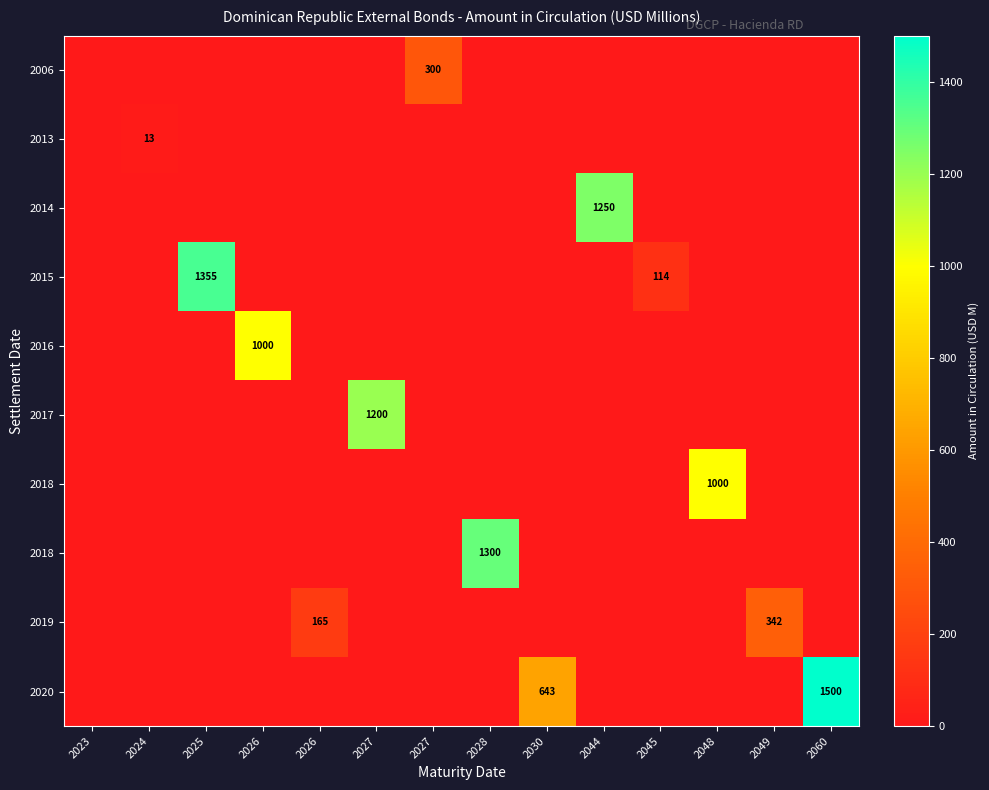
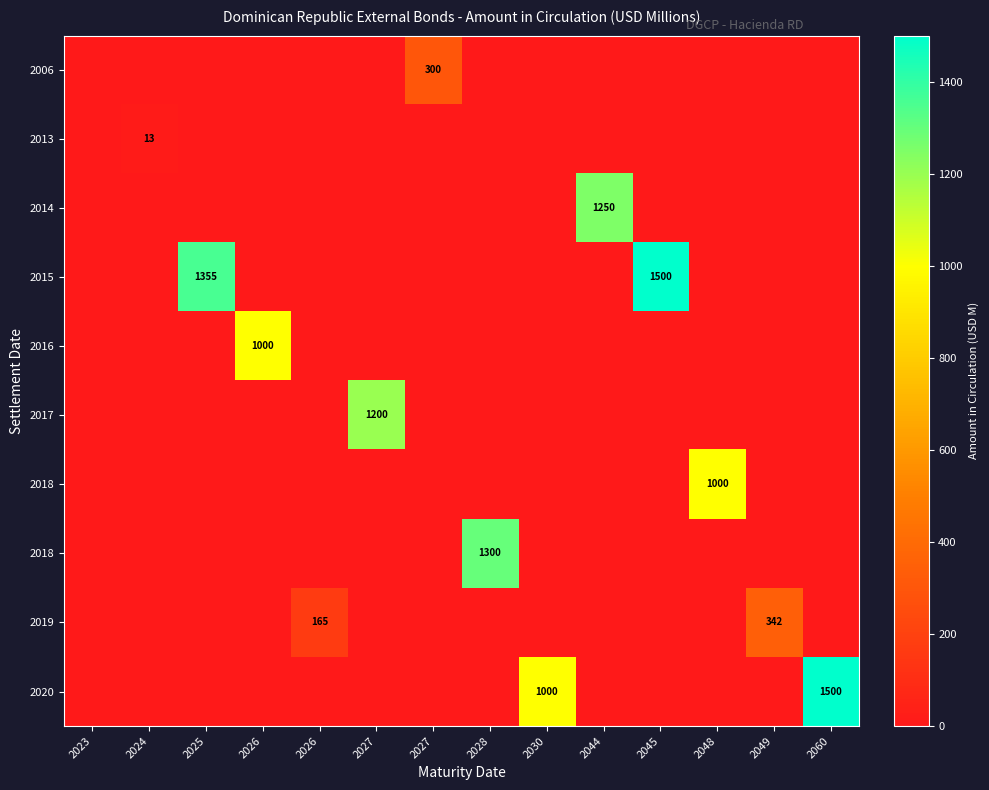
2015, 2045: 114 -> 1500
2020, 2030: 643 -> 1000
